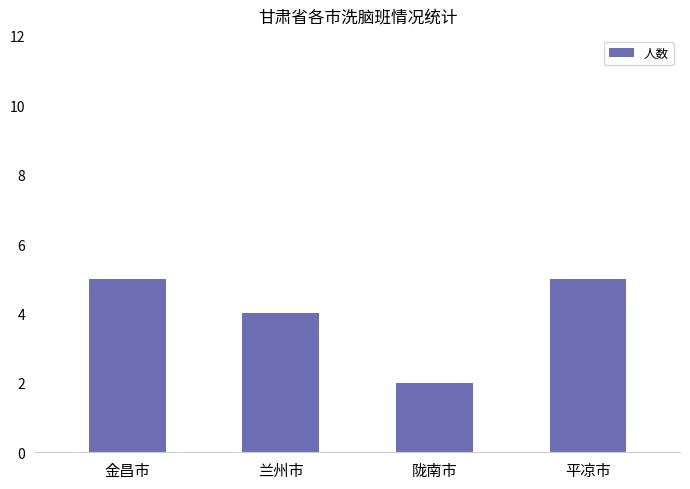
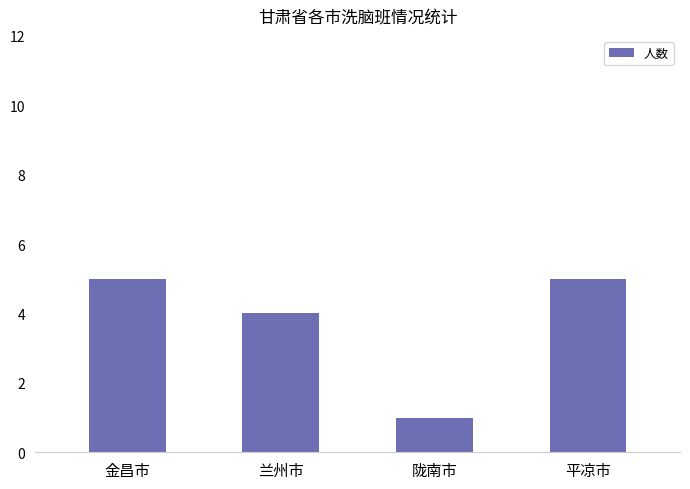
陇南市: 2 -> 1
